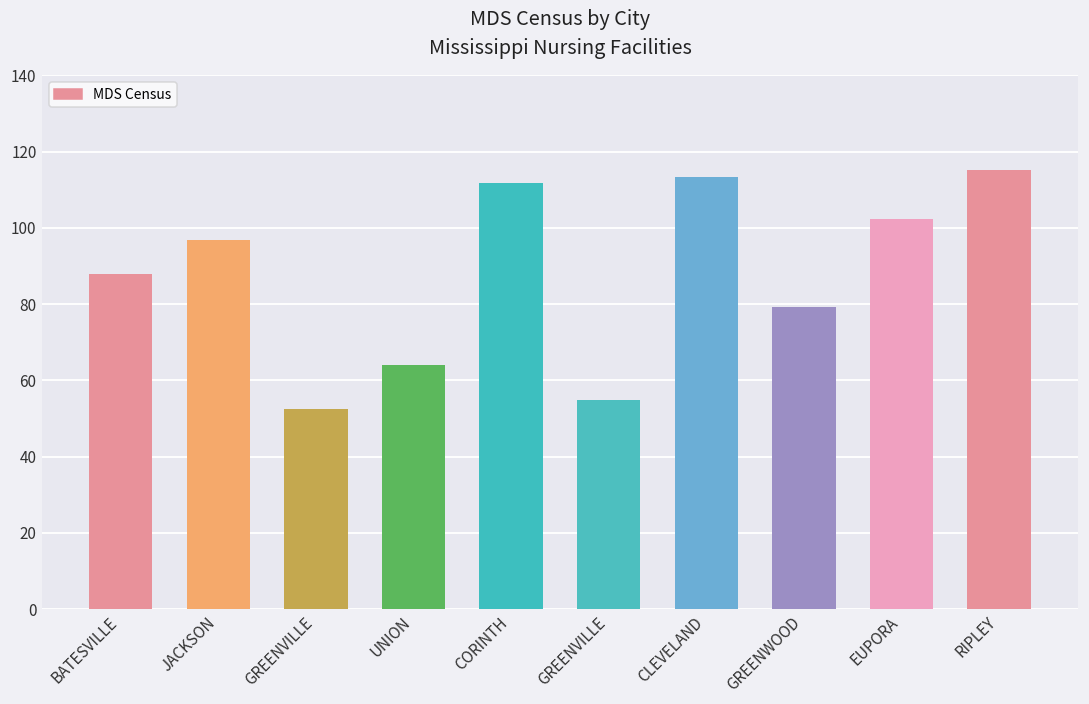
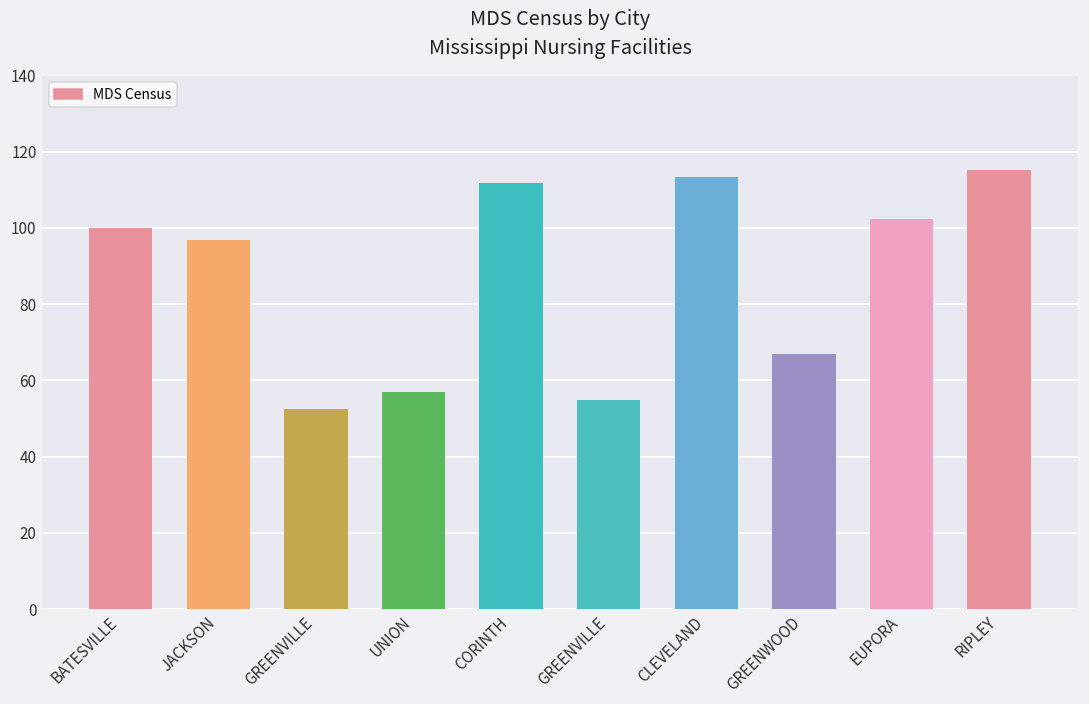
BATESVILLE: 88 -> 100
UNION: 64 -> 57
GREENWOOD: 79 -> 67
